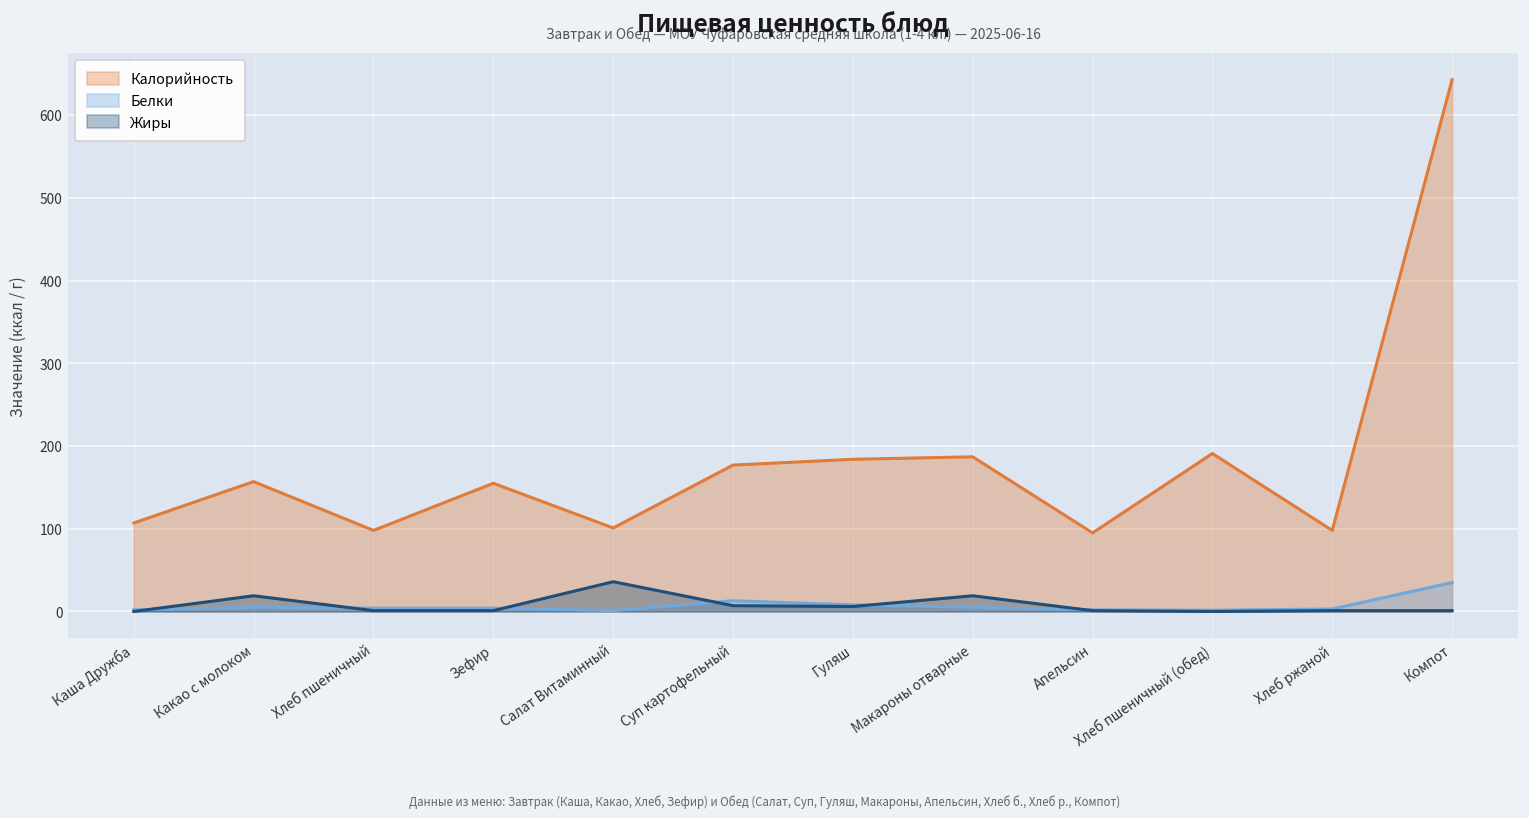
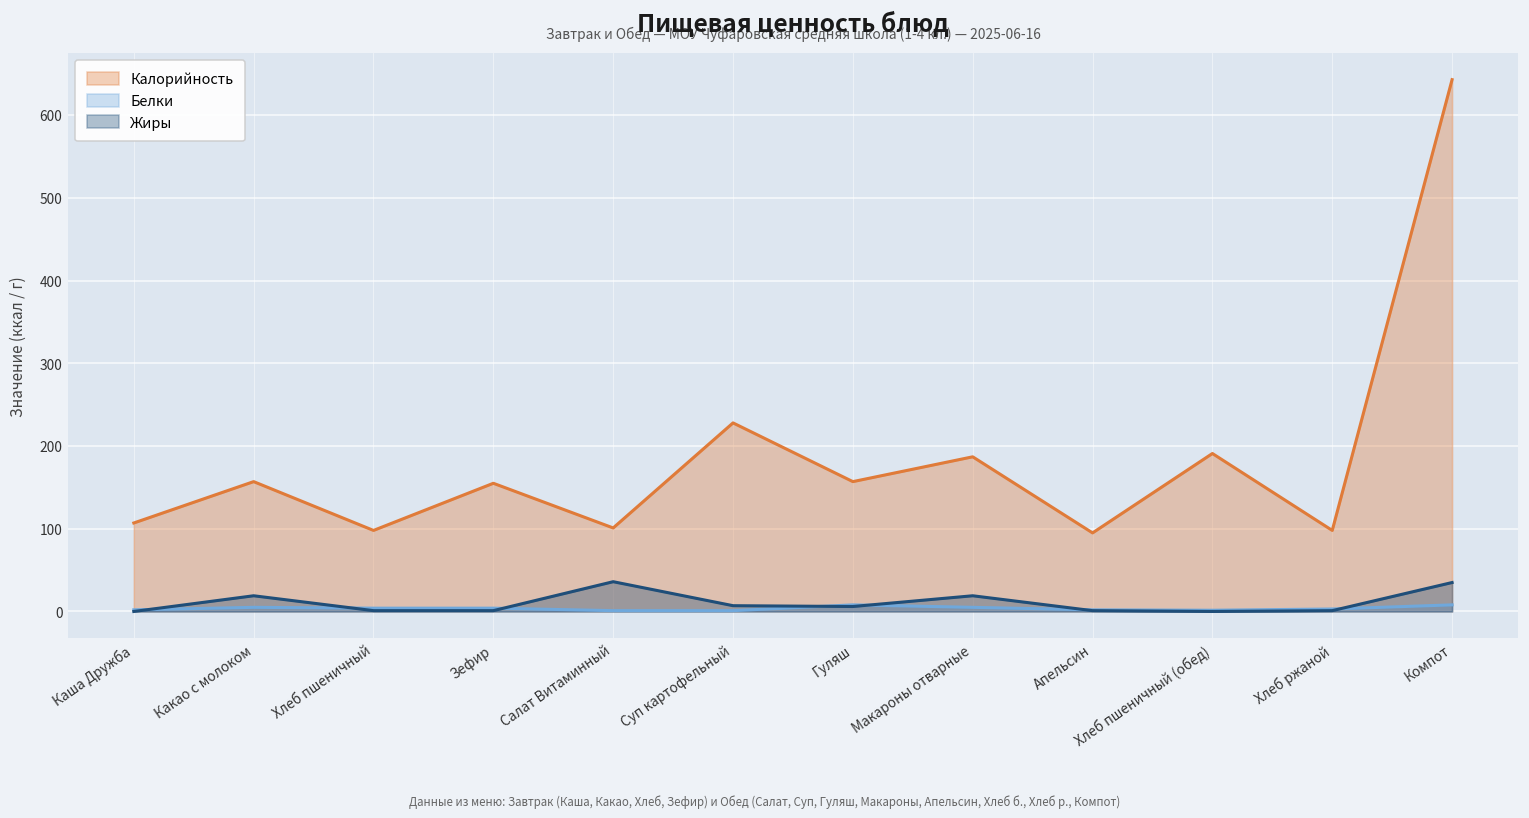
Калорийность, Суп картофельный: 180 -> 230
Белки, Суп картофельный: 10 -> 0
Калорийность, Гуляш: 180 -> 160
Белки, Компот: 40 -> 10
Жиры, Компот: 0 -> 40
